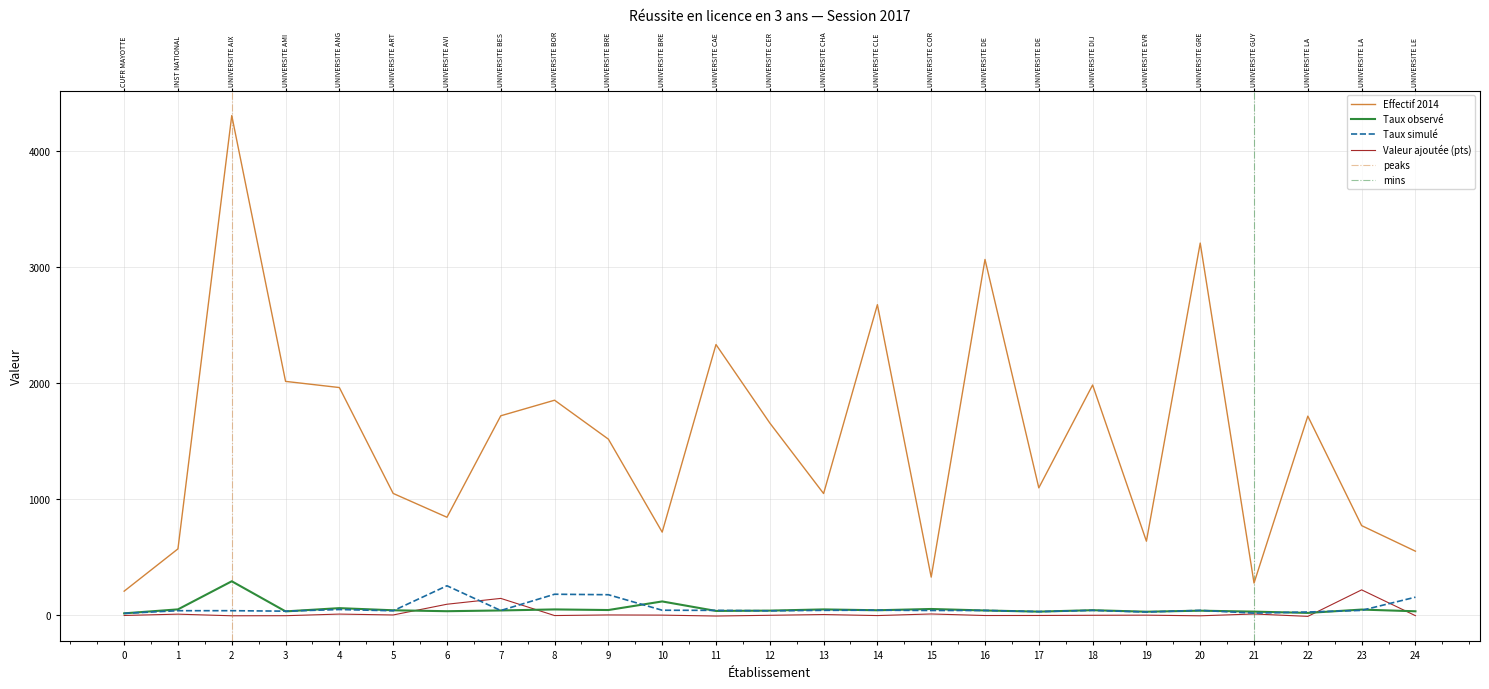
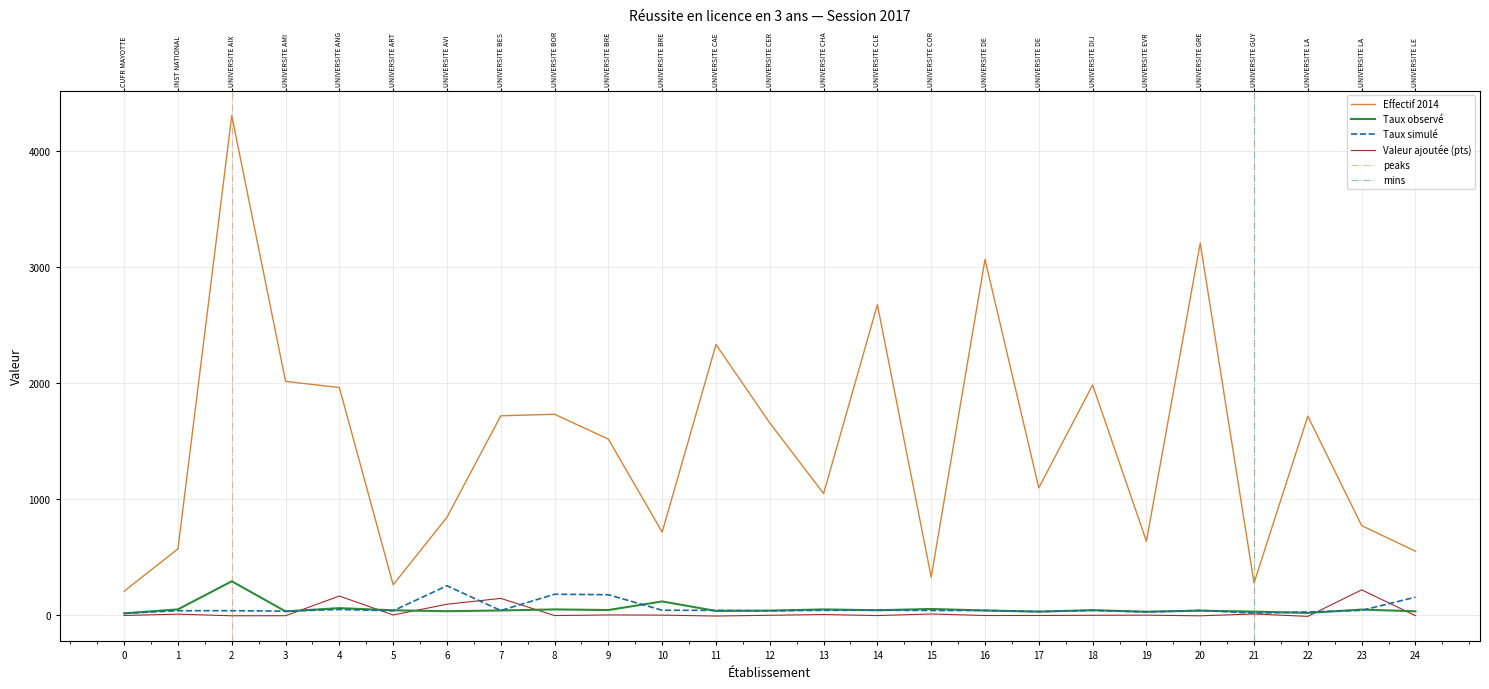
Valeur ajoutée (pts), 4: 10 -> 170
Effectif 2014, 5: 1050 -> 260
Effectif 2014, 8: 1850 -> 1730
